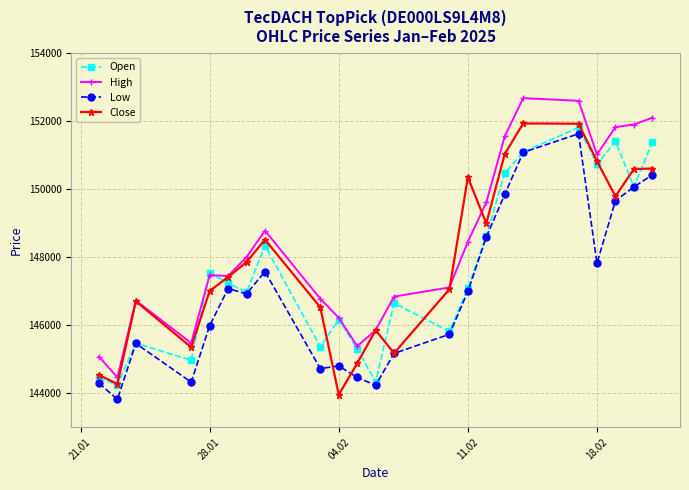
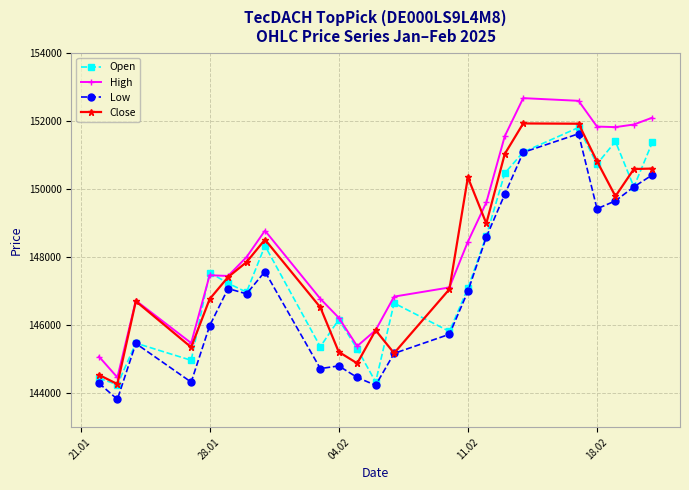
Close, 28.01: 147000 -> 146800
Close, 04.02: 144000 -> 145200
High, 18.02: 151000 -> 151800
Low, 18.02: 147800 -> 149400
